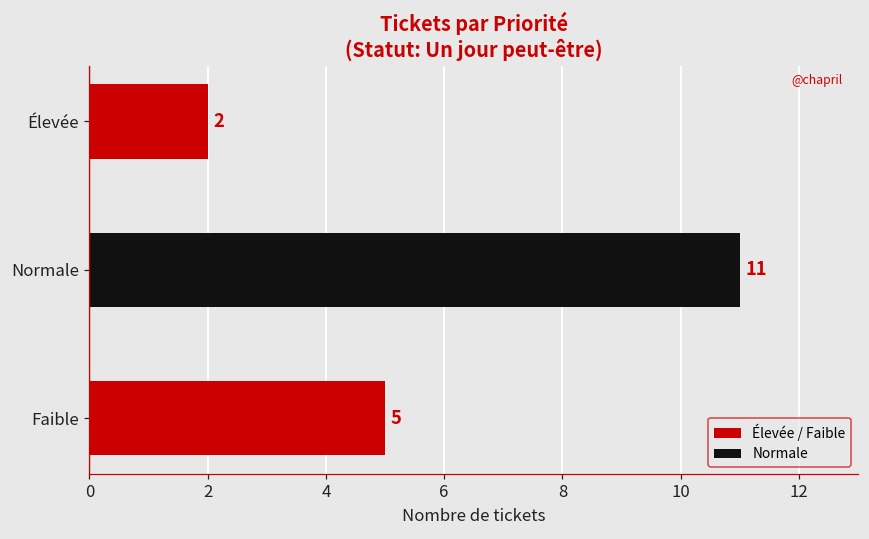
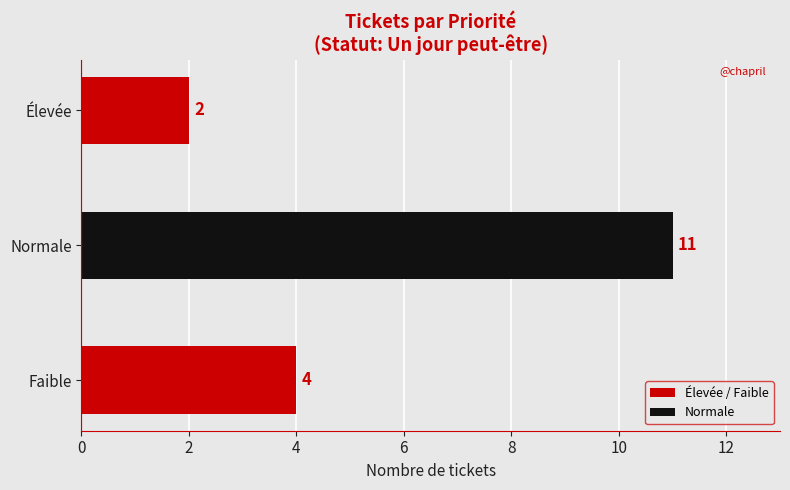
Faible: 5 -> 4
